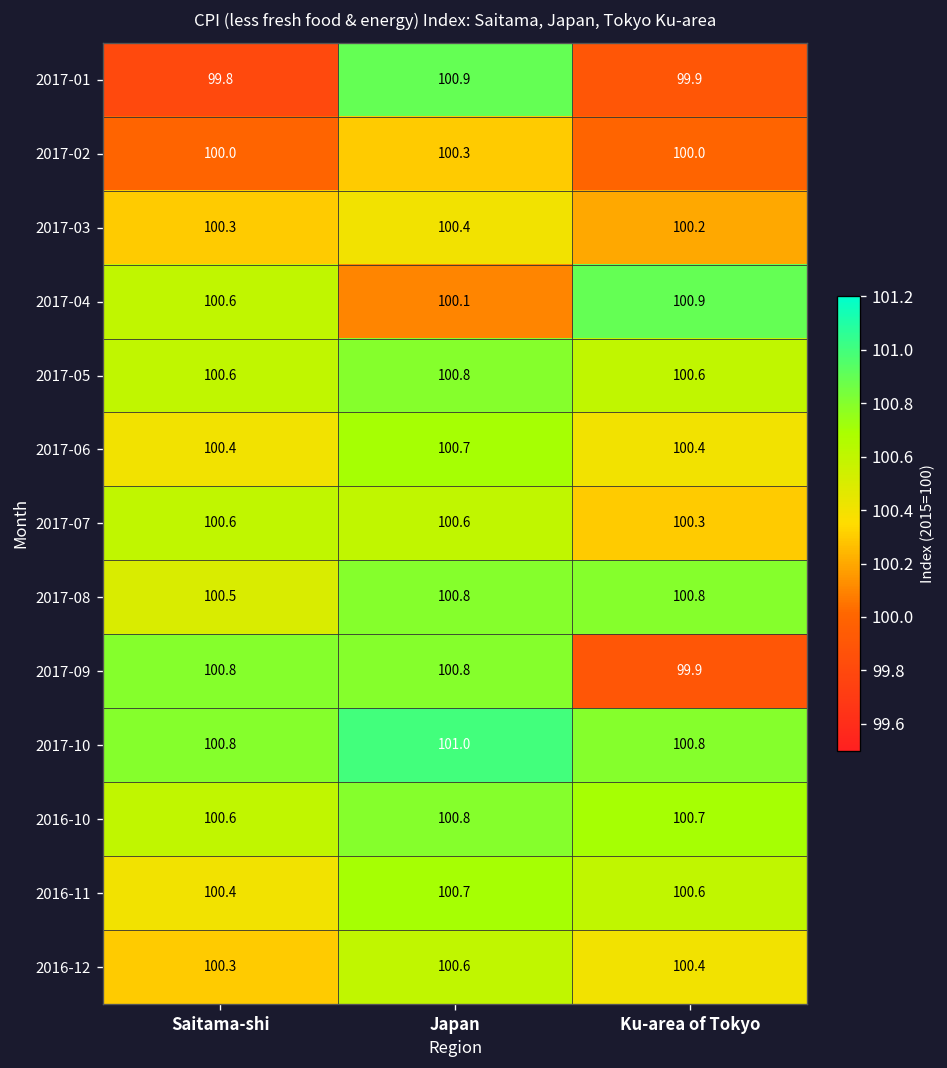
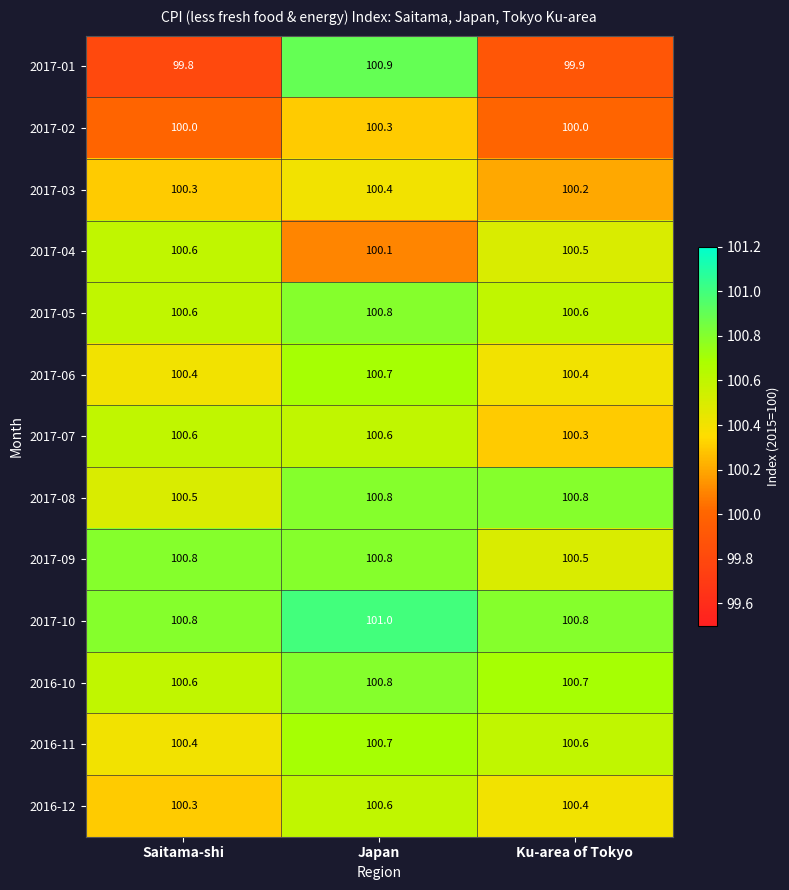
2017-04, Ku-area of Tokyo: 100.9 -> 100.5
2017-09, Ku-area of Tokyo: 99.9 -> 100.5
